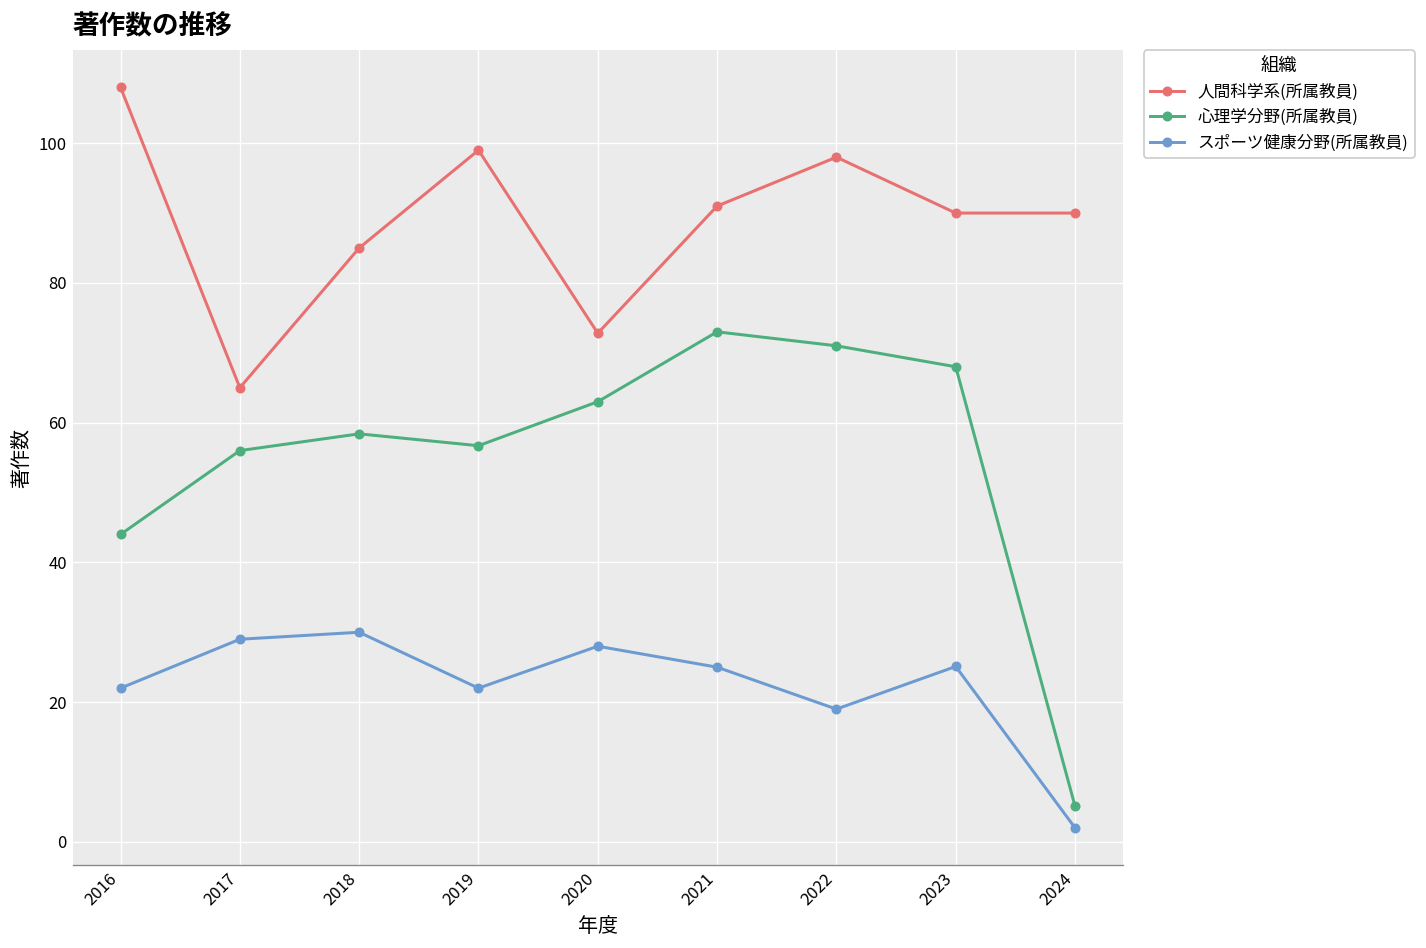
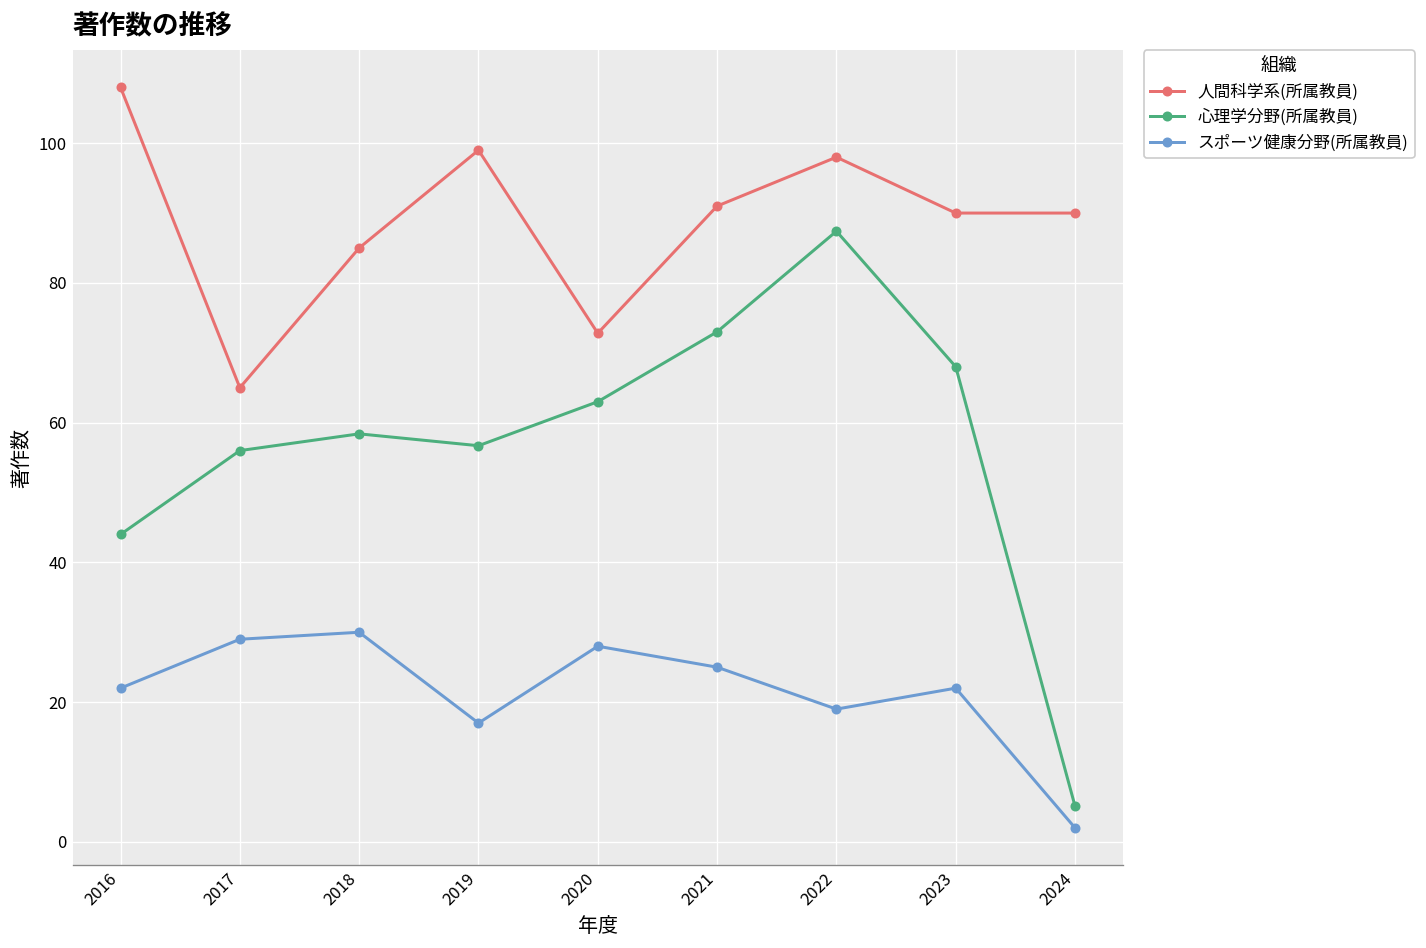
スポーツ健康分野(所属教員), 2019: 22 -> 17
心理学分野(所属教員), 2022: 71 -> 87
スポーツ健康分野(所属教員), 2023: 25 -> 22
